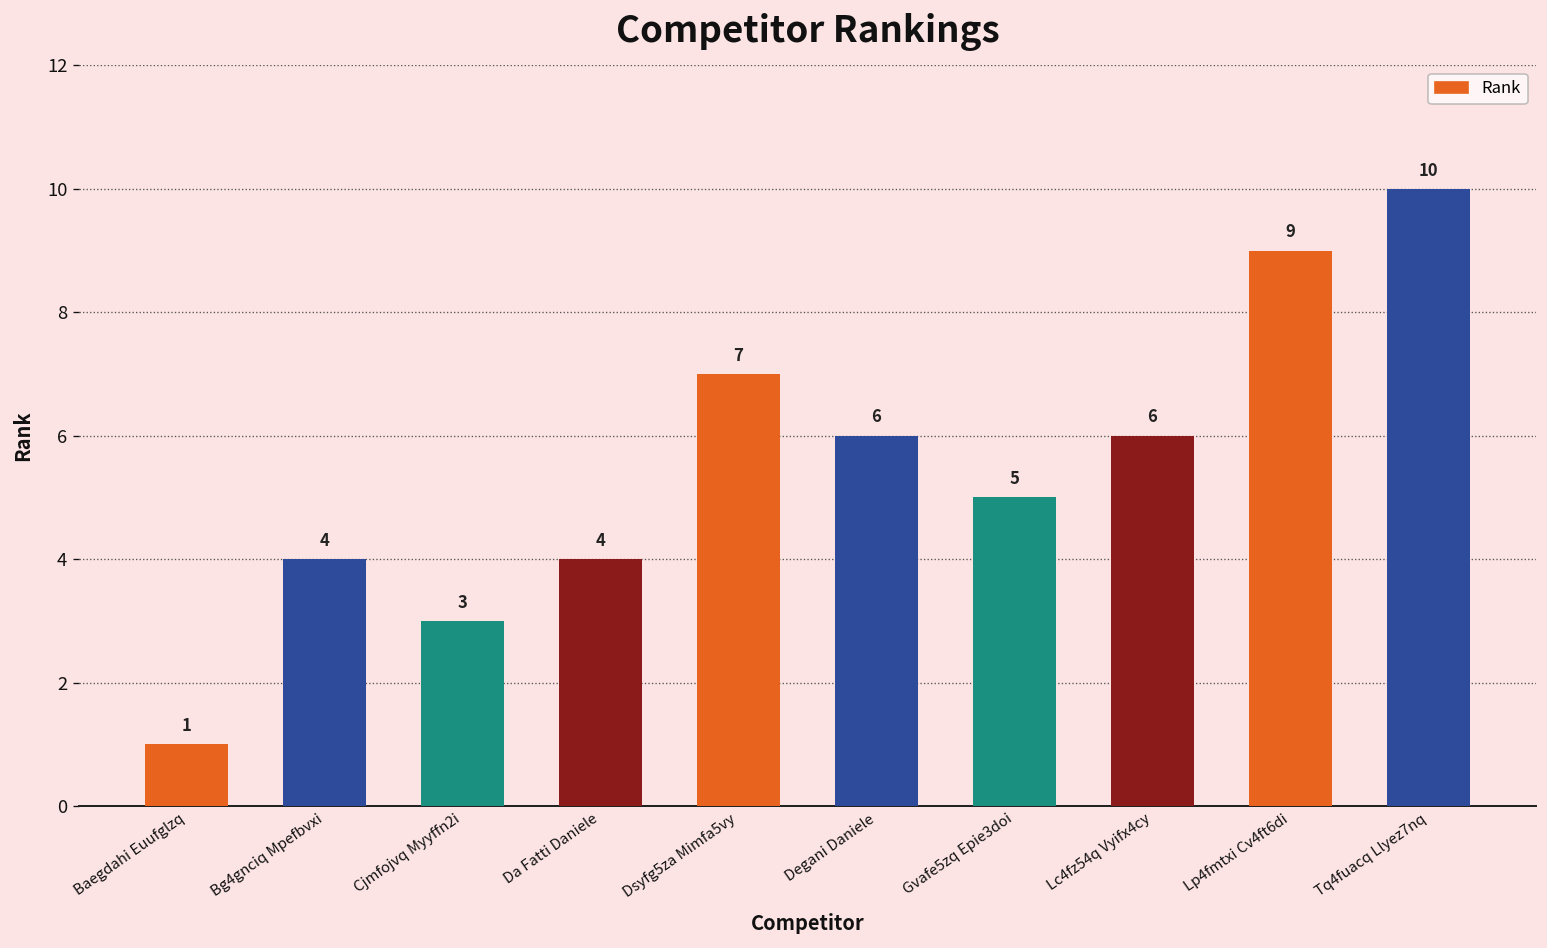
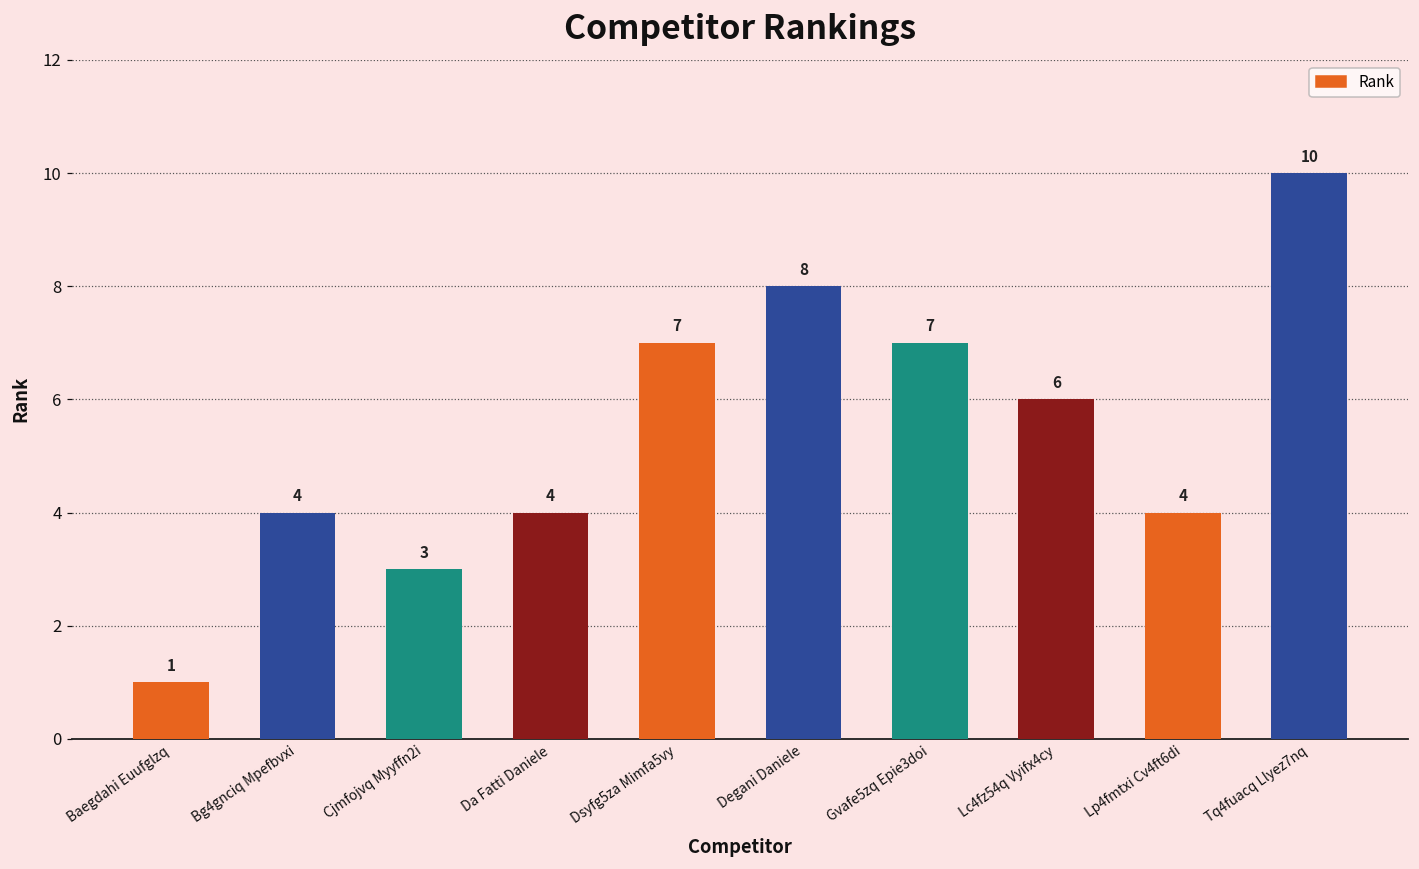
Degani Daniele: 6 -> 8
Gvafe5zq Epie3doi: 5 -> 7
Lp4fmtxi Cv4ft6di: 9 -> 4
